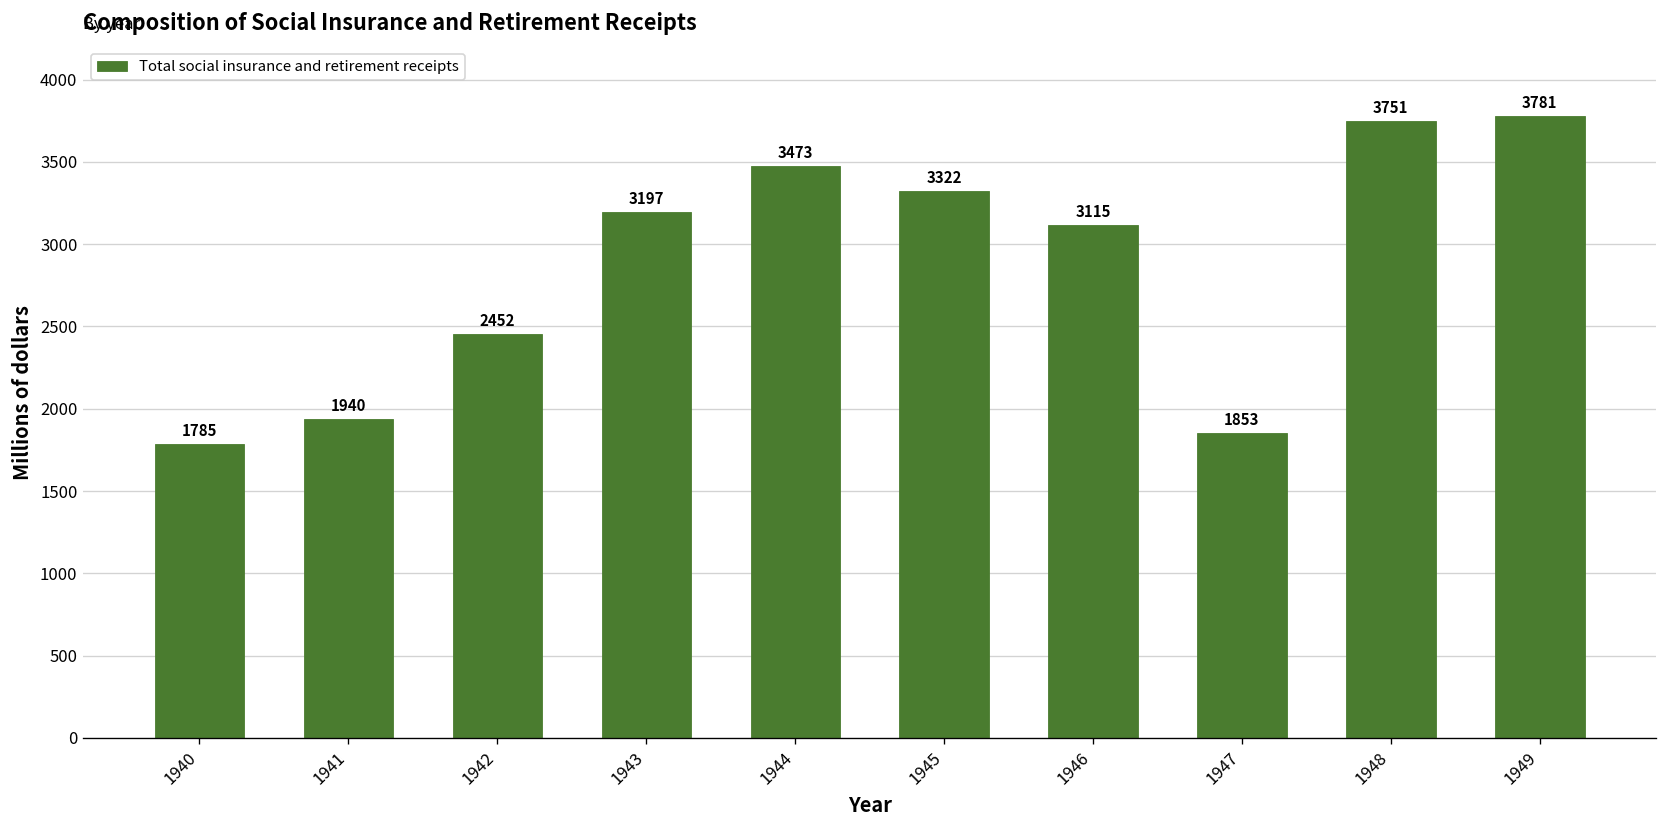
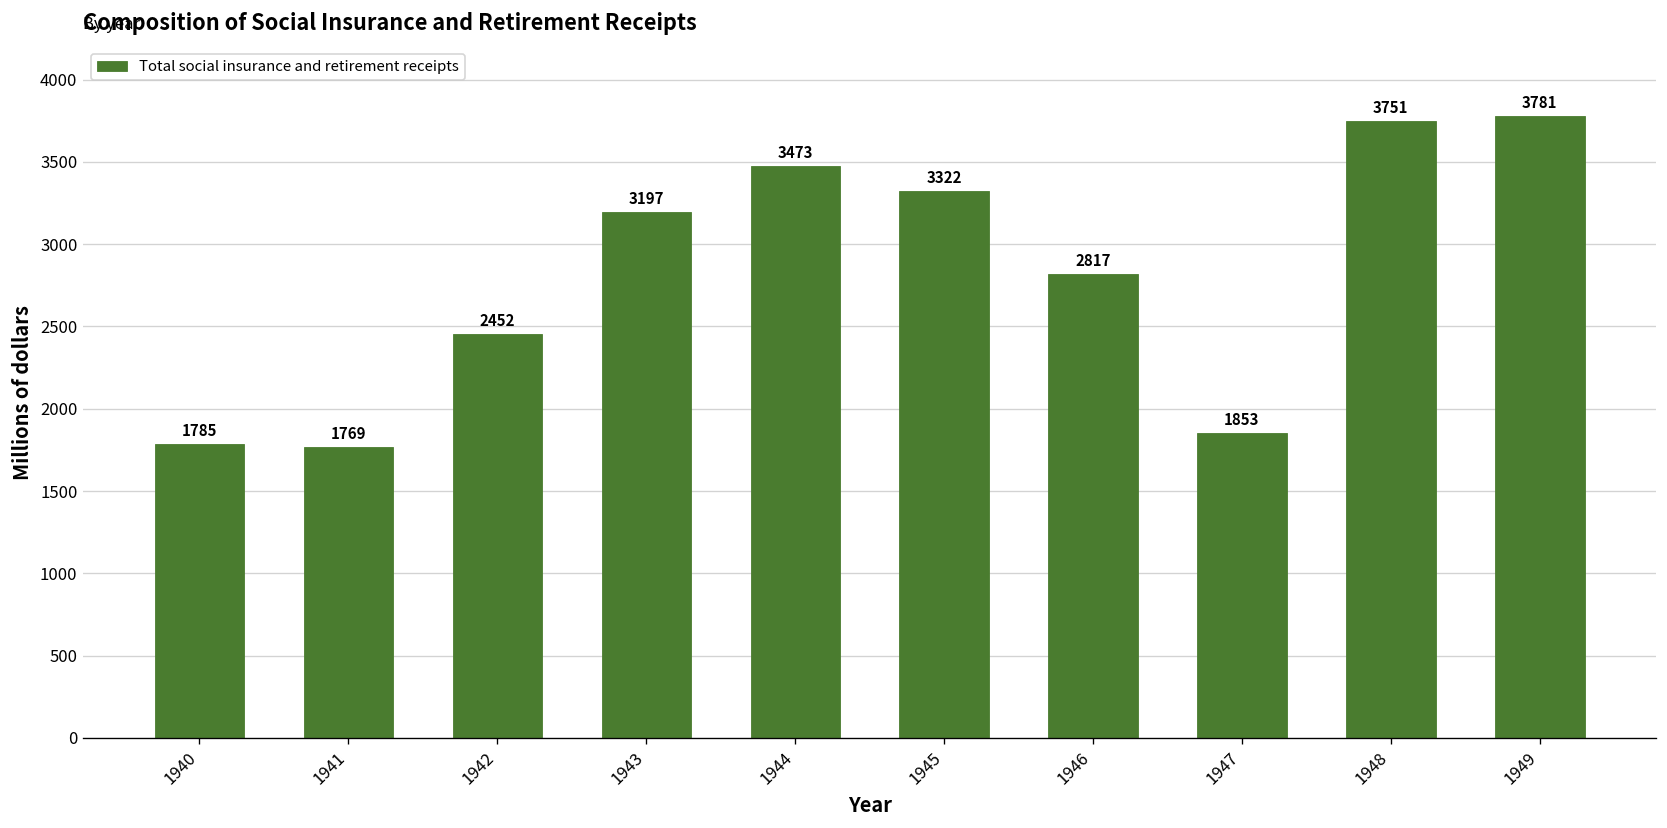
1941: 1940 -> 1769
1946: 3115 -> 2817
